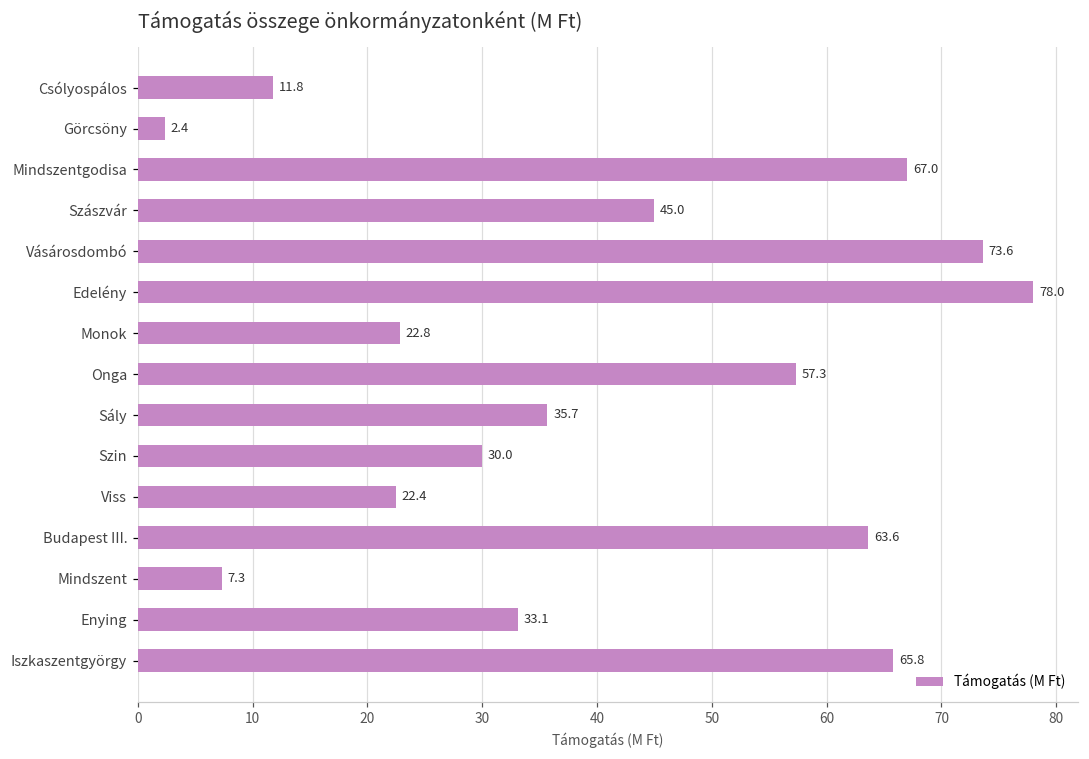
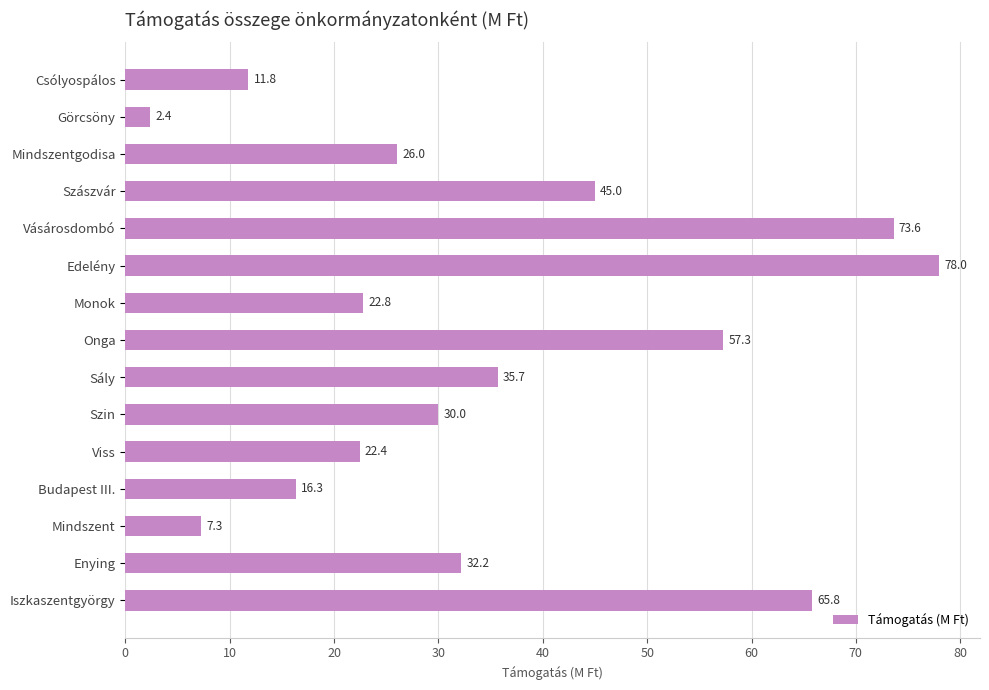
Mindszentgodisa: 67.0 -> 26.0
Budapest III.: 63.6 -> 16.3
Enying: 33.1 -> 32.2
